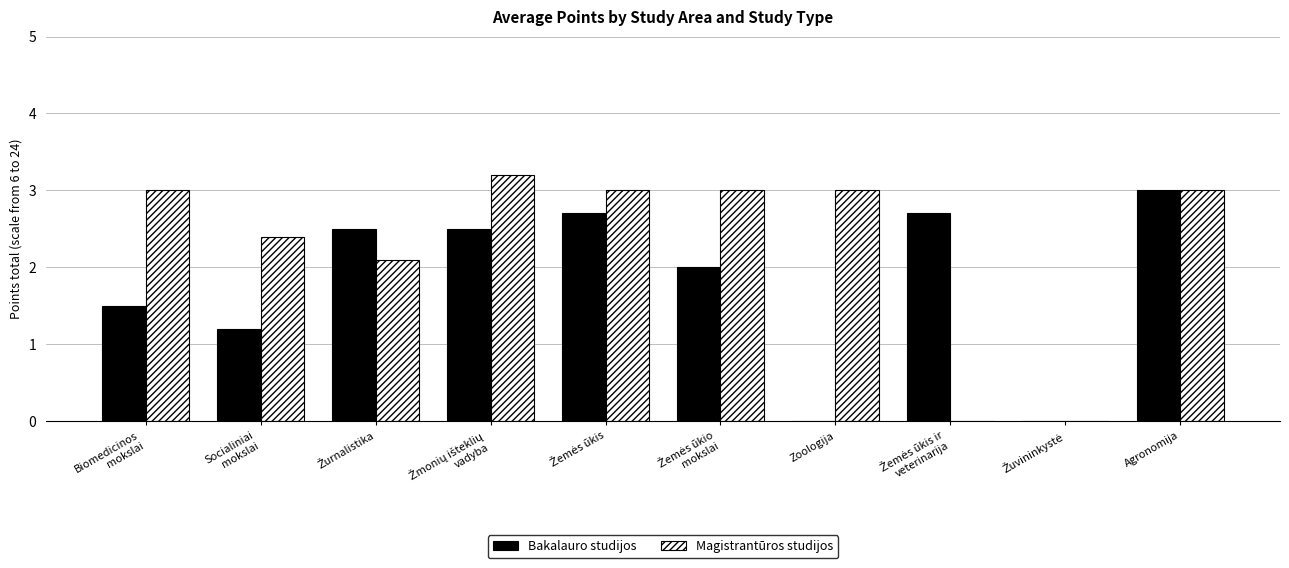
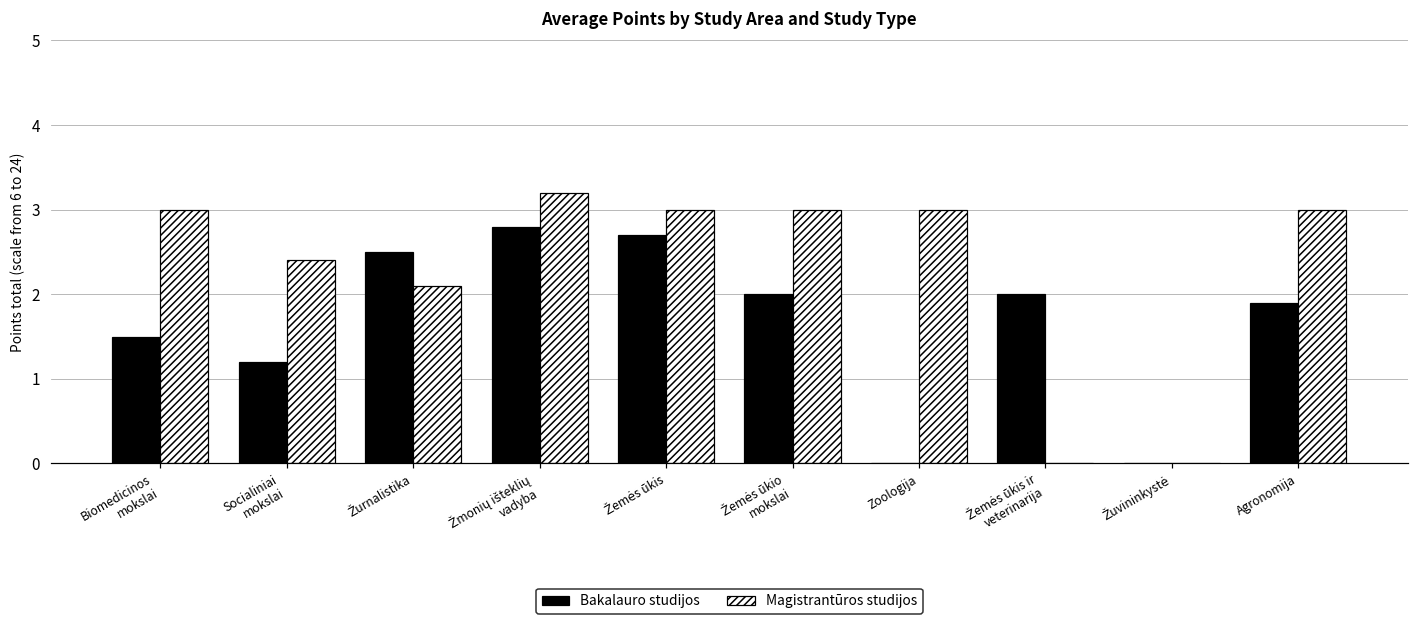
Bakalauro studijos, Žmonių išteklių vadyba: 2.5 -> 2.8
Bakalauro studijos, Žemės ūkis ir veterinarija: 2.7 -> 2.0
Bakalauro studijos, Agronomija: 3.0 -> 1.9
